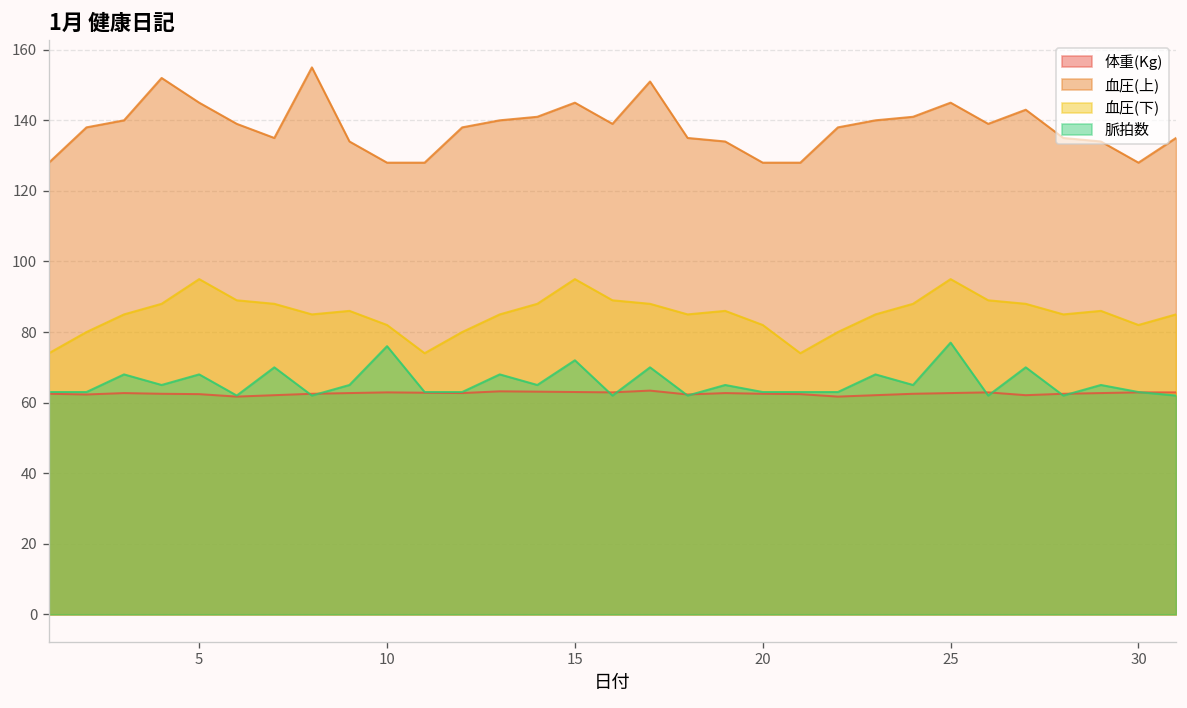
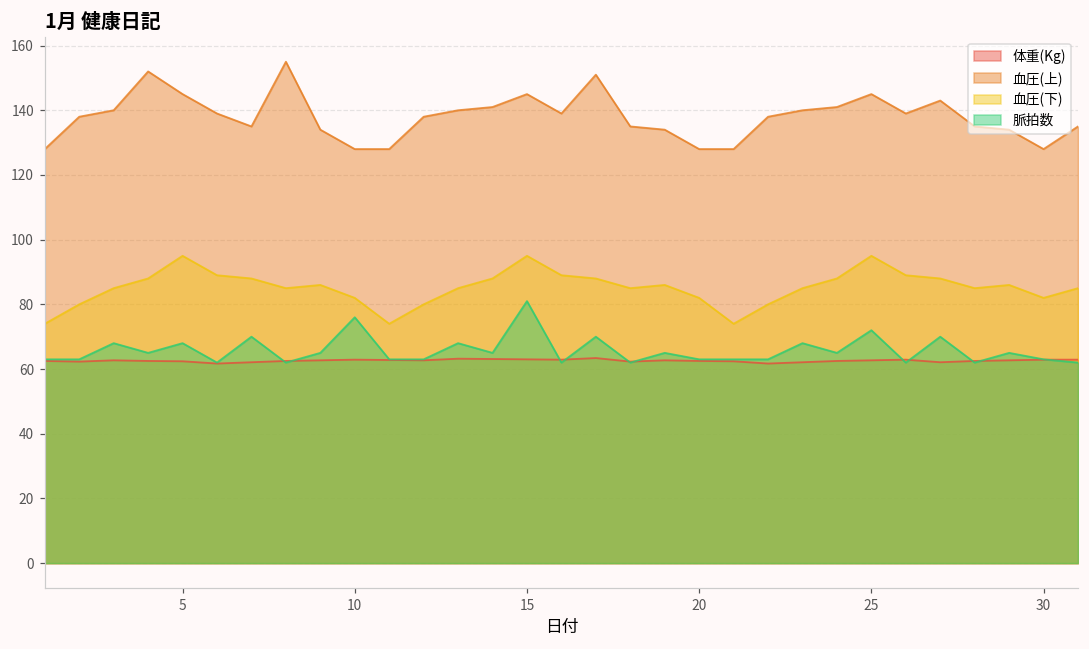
脈拍数, 15: 72 -> 81
脈拍数, 25: 77 -> 72
